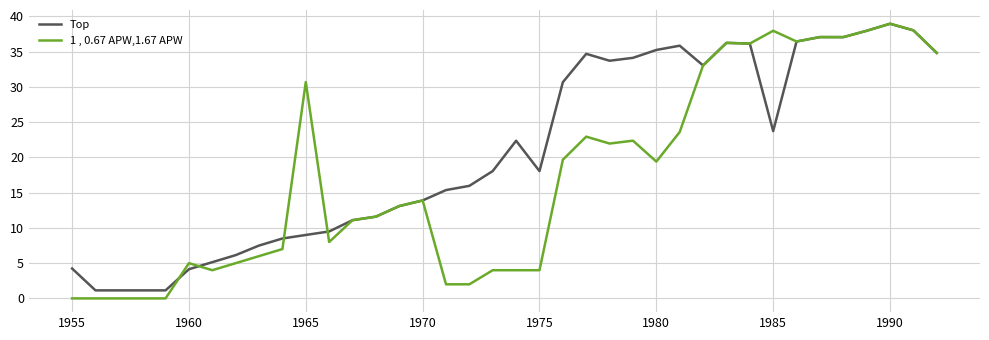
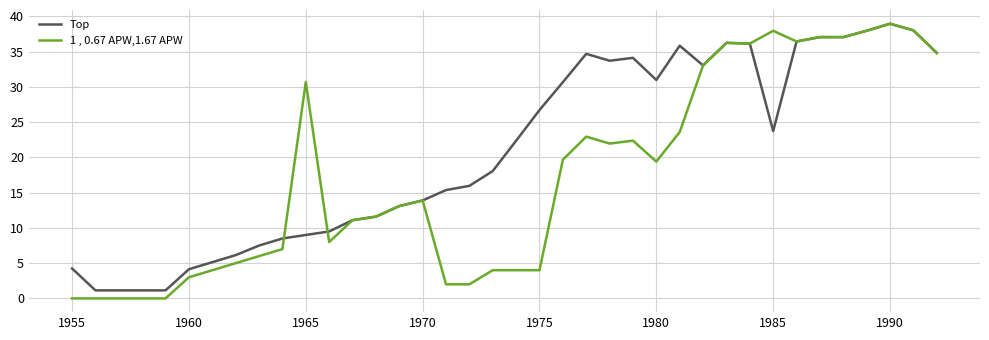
1 , 0.67 APW,1.67 APW, 1960: 5 -> 3
Top, 1975: 18 -> 27
Top, 1980: 35 -> 31
